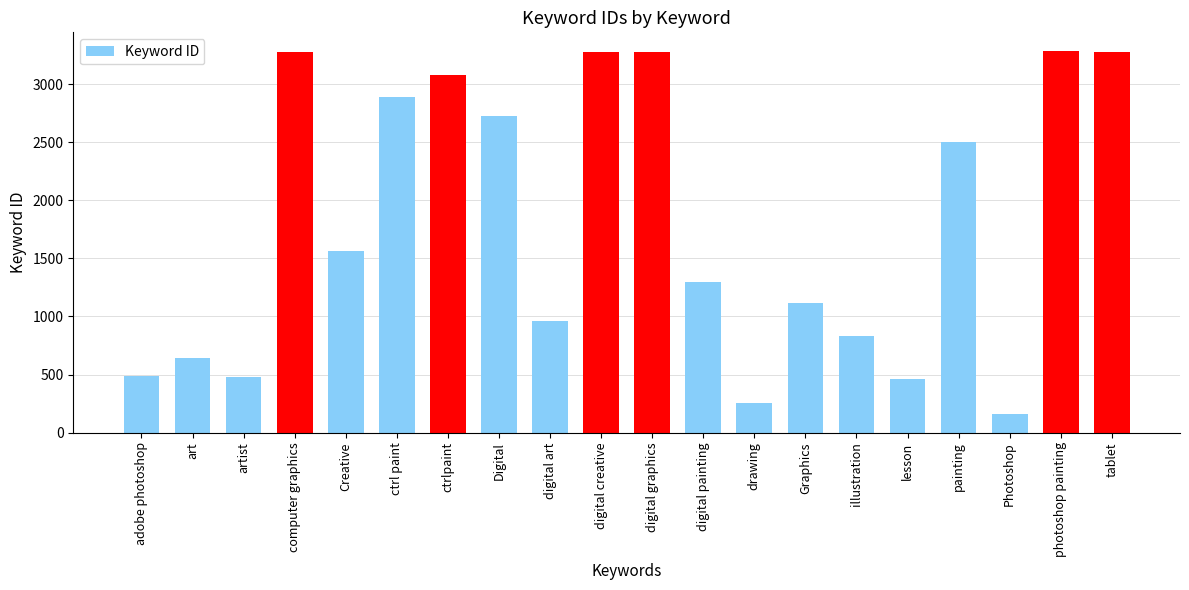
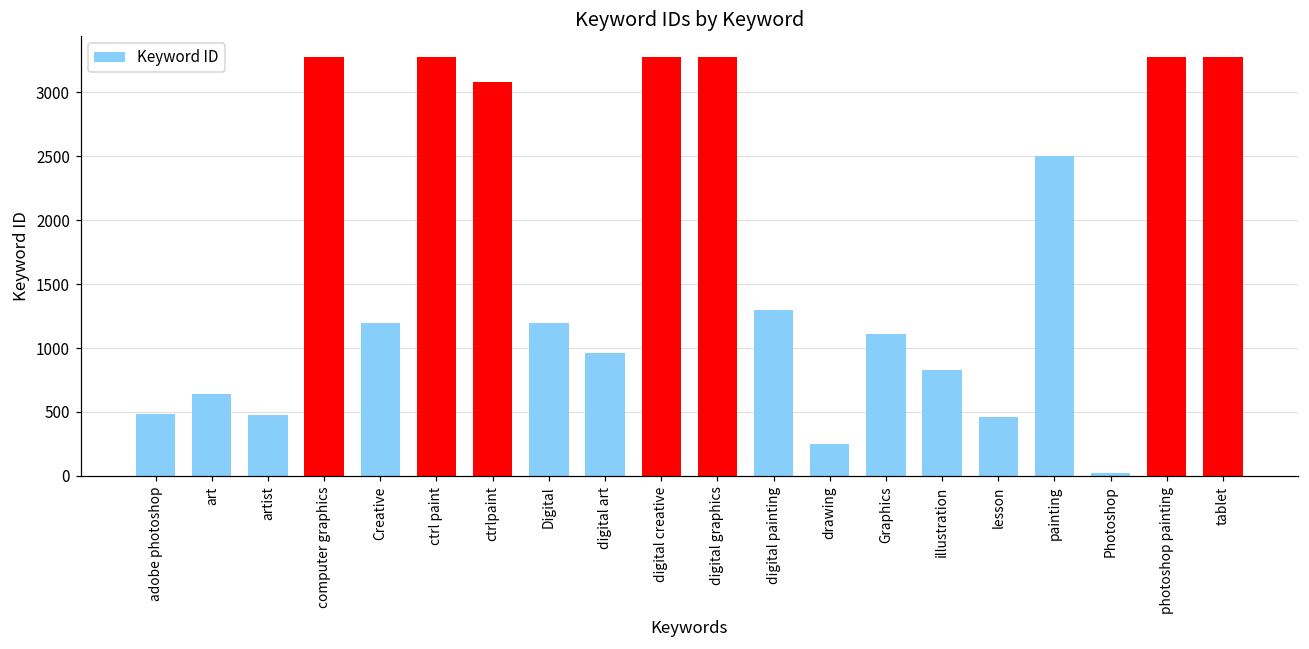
Creative: 1560 -> 1200
ctrl paint: 2890 -> 3280
Digital: 2730 -> 1200
Photoshop: 160 -> 20
